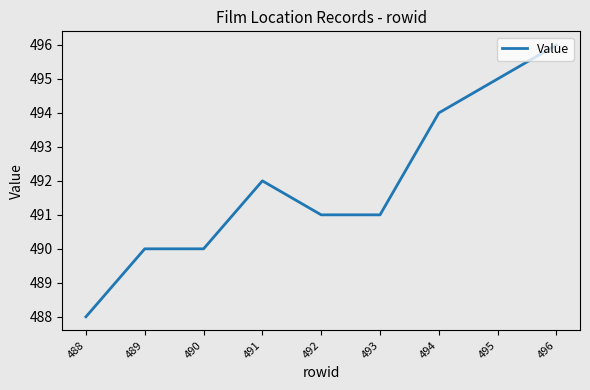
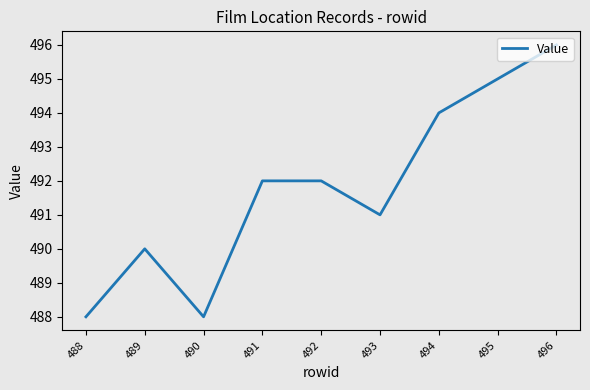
490: 490 -> 488
492: 491 -> 492
